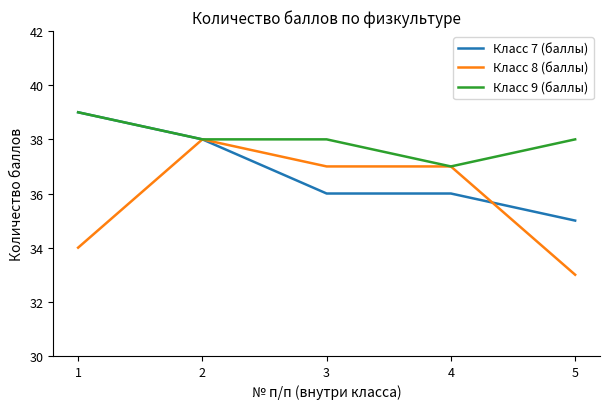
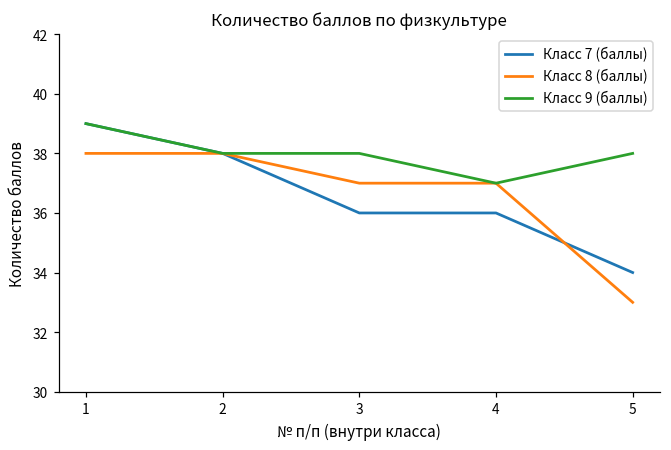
Класс 8 (баллы), 1: 34 -> 38
Класс 7 (баллы), 5: 35 -> 34
